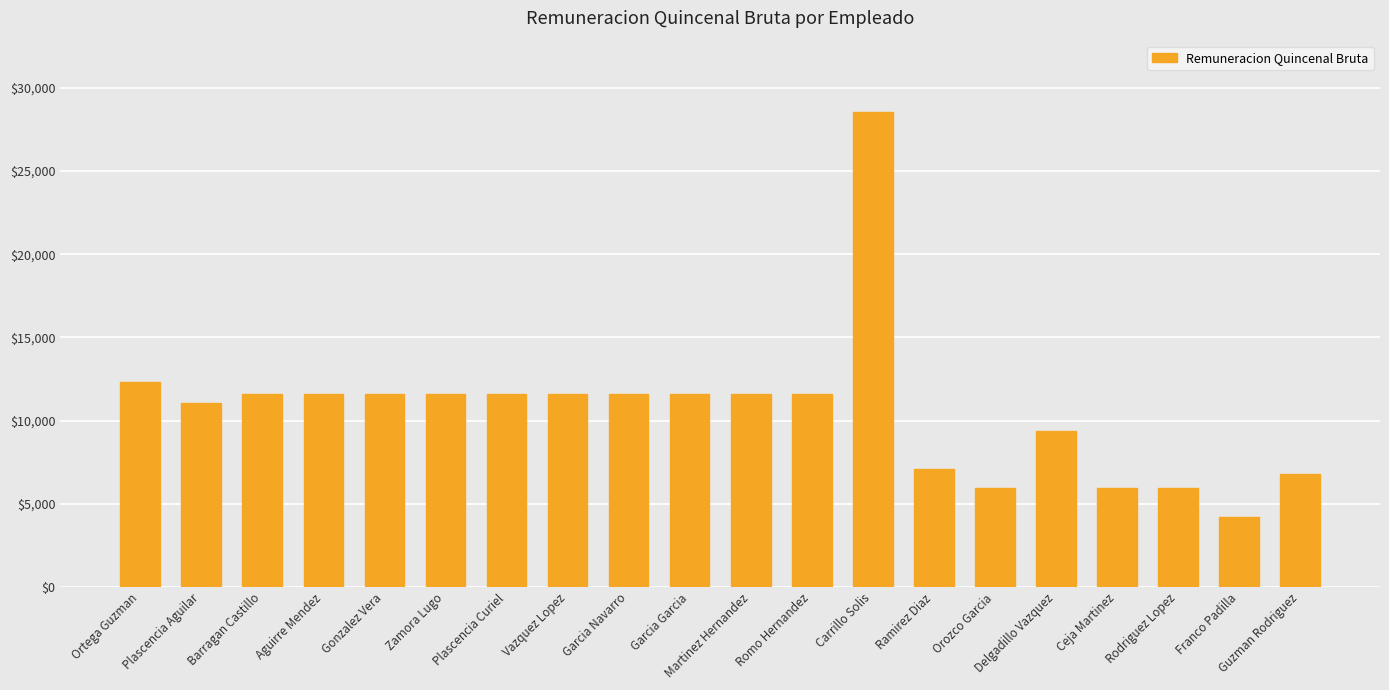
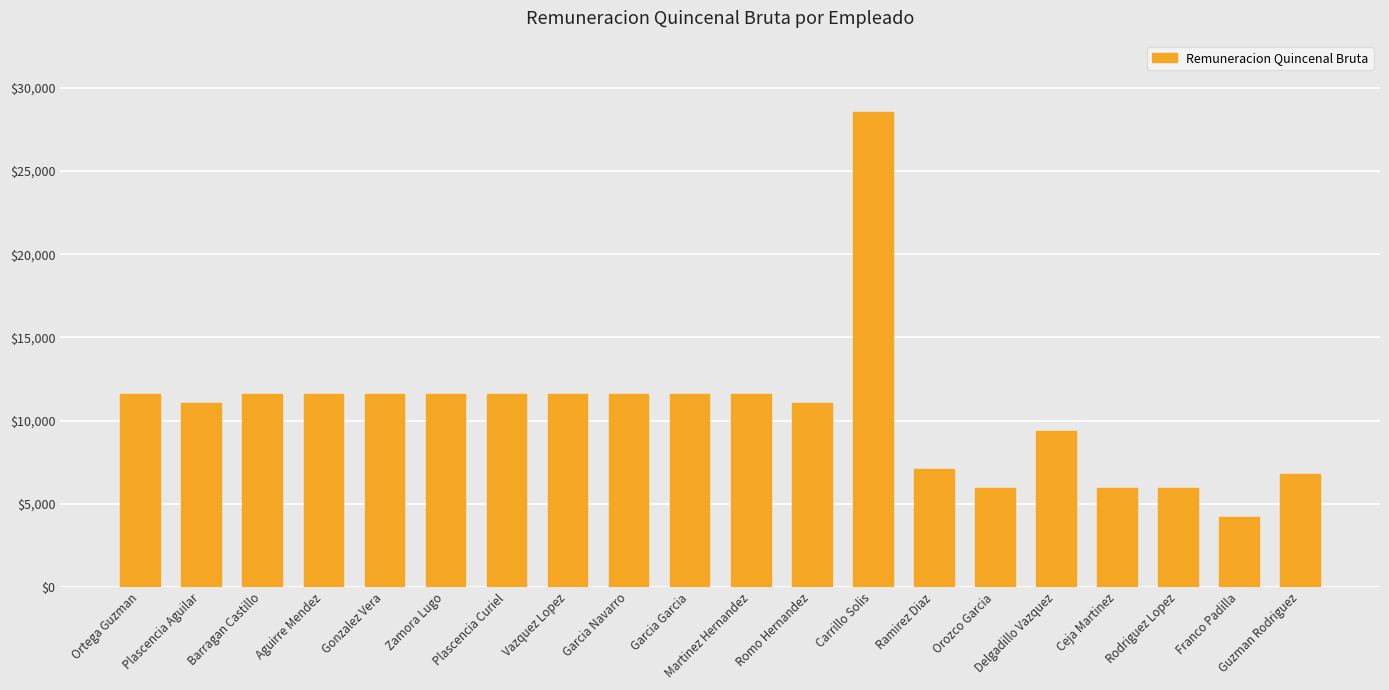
Ortega Guzman: $12,300 -> $11,600
Romo Hernandez: $11,600 -> $11,100
